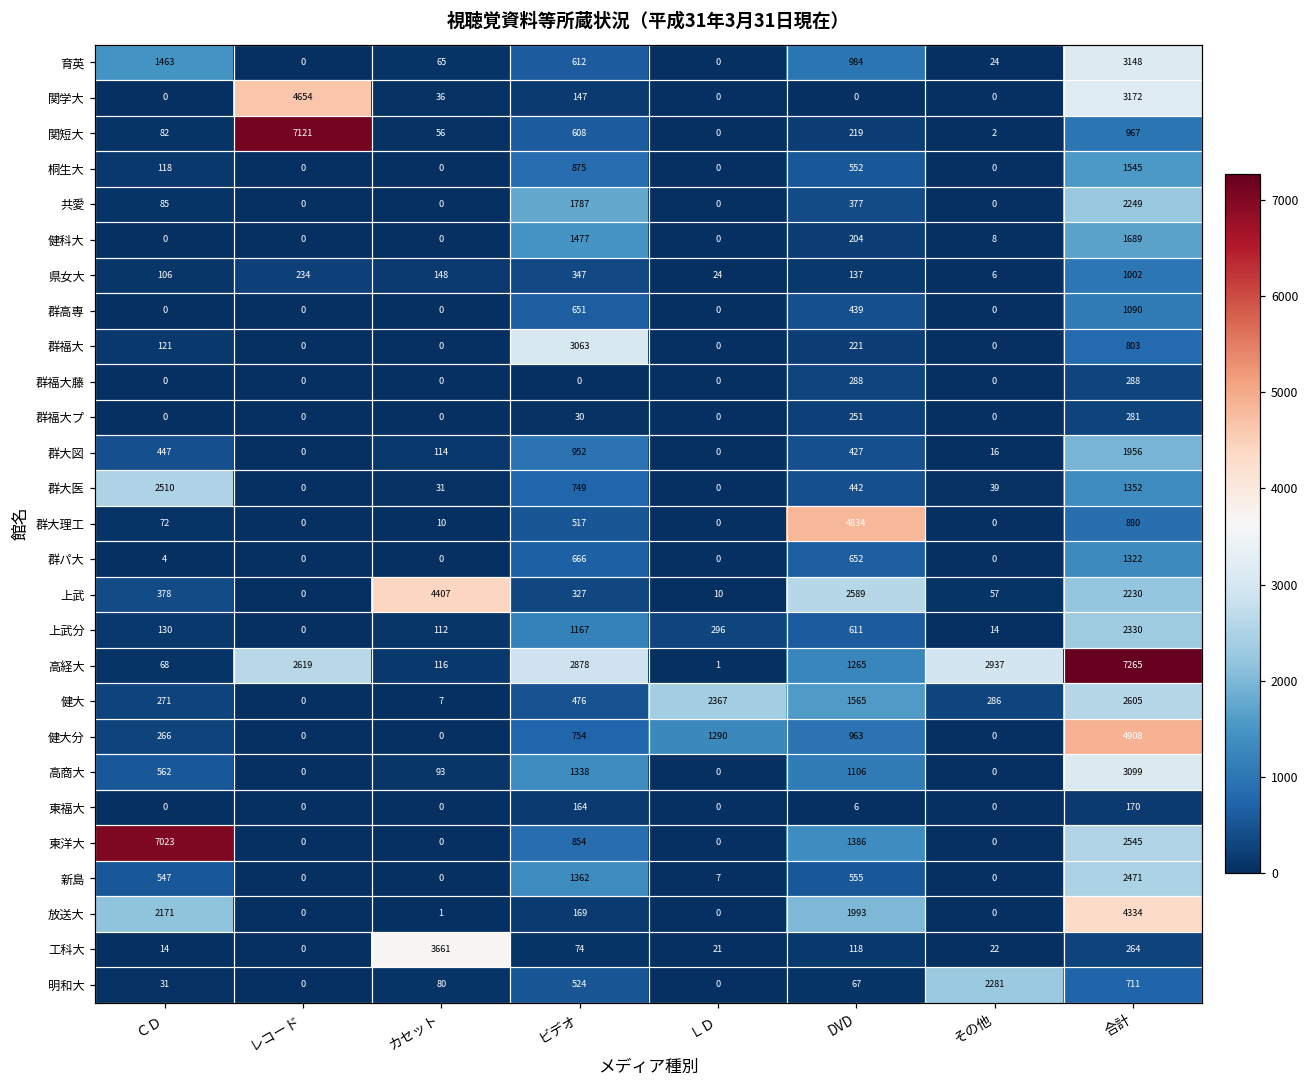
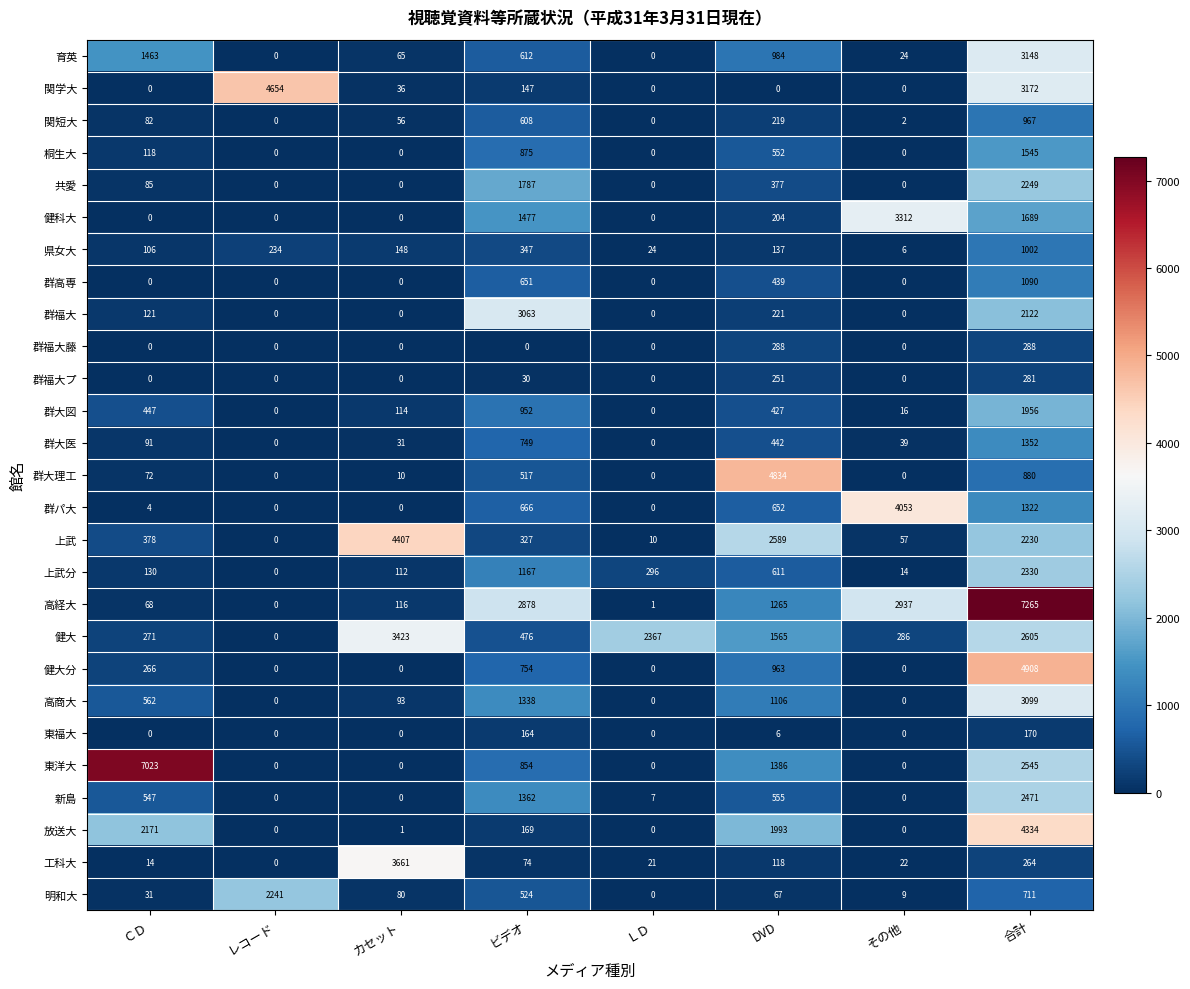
関短大, レコード: 7121 -> 0
健科大, その他: 8 -> 3312
群福大, 合計: 803 -> 2122
群大医, ＣＤ: 2510 -> 91
群パ大, その他: 0 -> 4053
高経大, レコード: 2619 -> 0
健大, カセット: 7 -> 3423
健大分, ＬＤ: 1290 -> 0
明和大, レコード: 0 -> 2241
明和大, その他: 2281 -> 9
